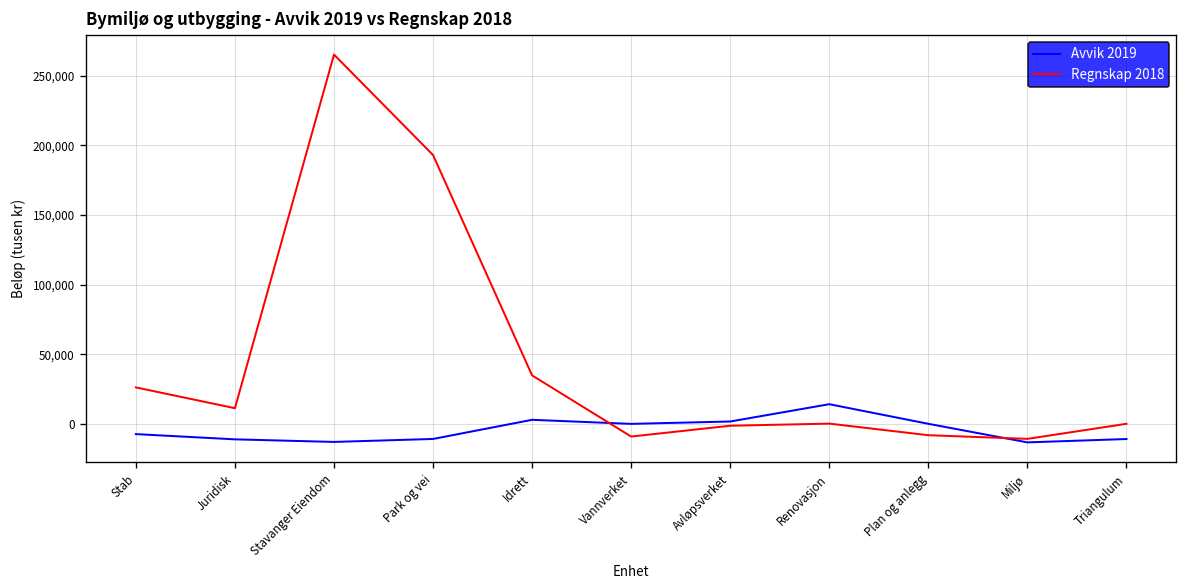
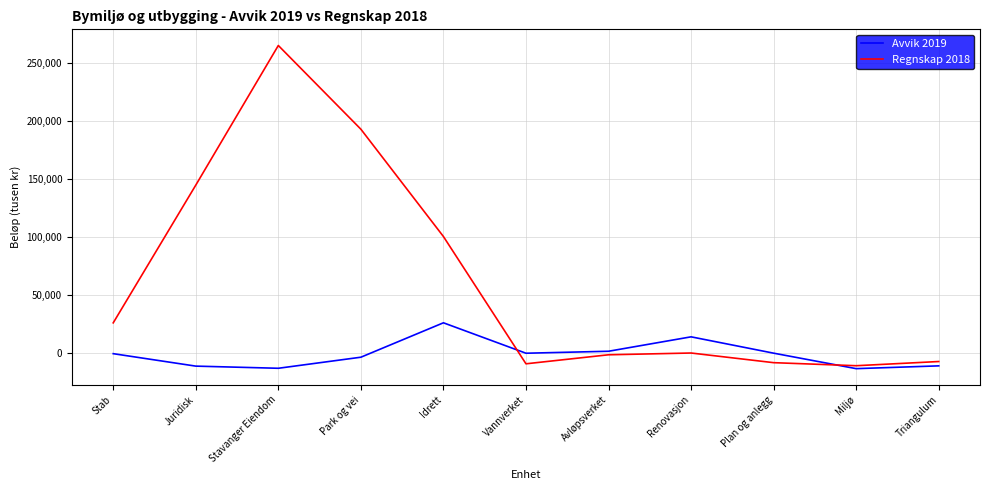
Avvik 2019, Stab: -7,000 -> 0
Regnskap 2018, Juridisk: 11,000 -> 145,000
Avvik 2019, Park og vei: -11,000 -> -3,000
Avvik 2019, Idrett: 3,000 -> 26,000
Regnskap 2018, Idrett: 35,000 -> 101,000
Regnskap 2018, Triangulum: 0 -> -7,000
